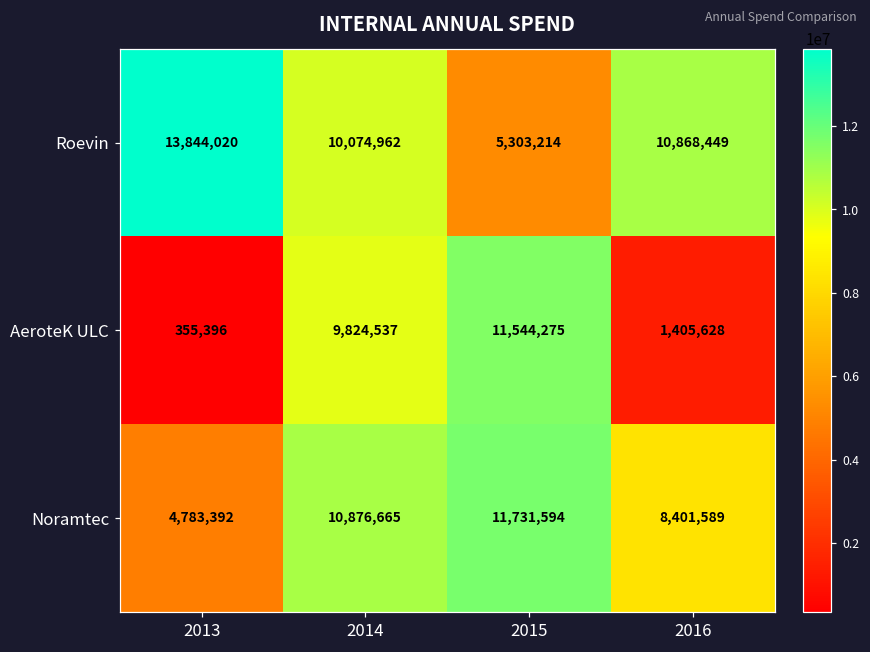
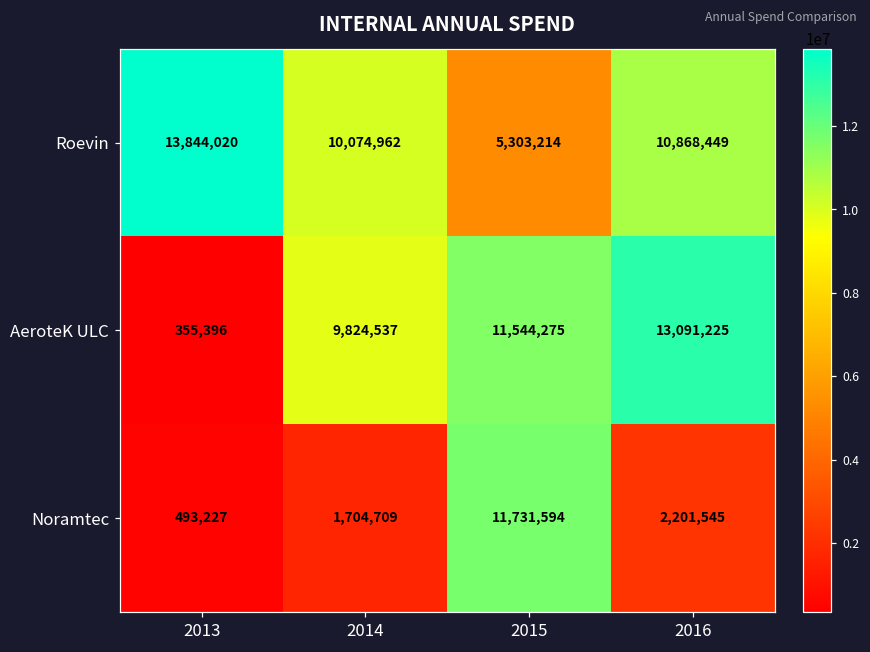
AeroteK ULC, 2016: 1,405,628 -> 13,091,225
Noramtec, 2013: 4,783,392 -> 493,227
Noramtec, 2014: 10,876,665 -> 1,704,709
Noramtec, 2016: 8,401,589 -> 2,201,545
